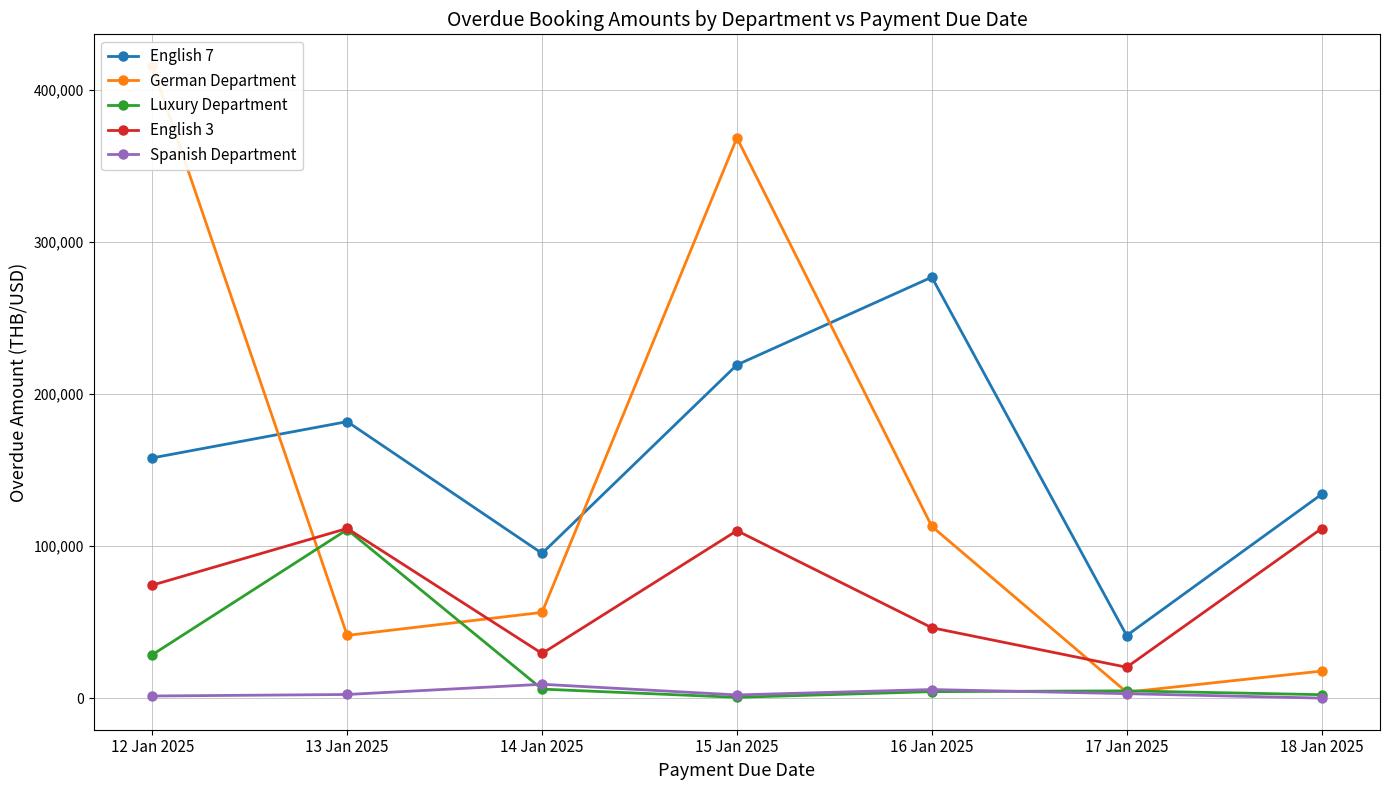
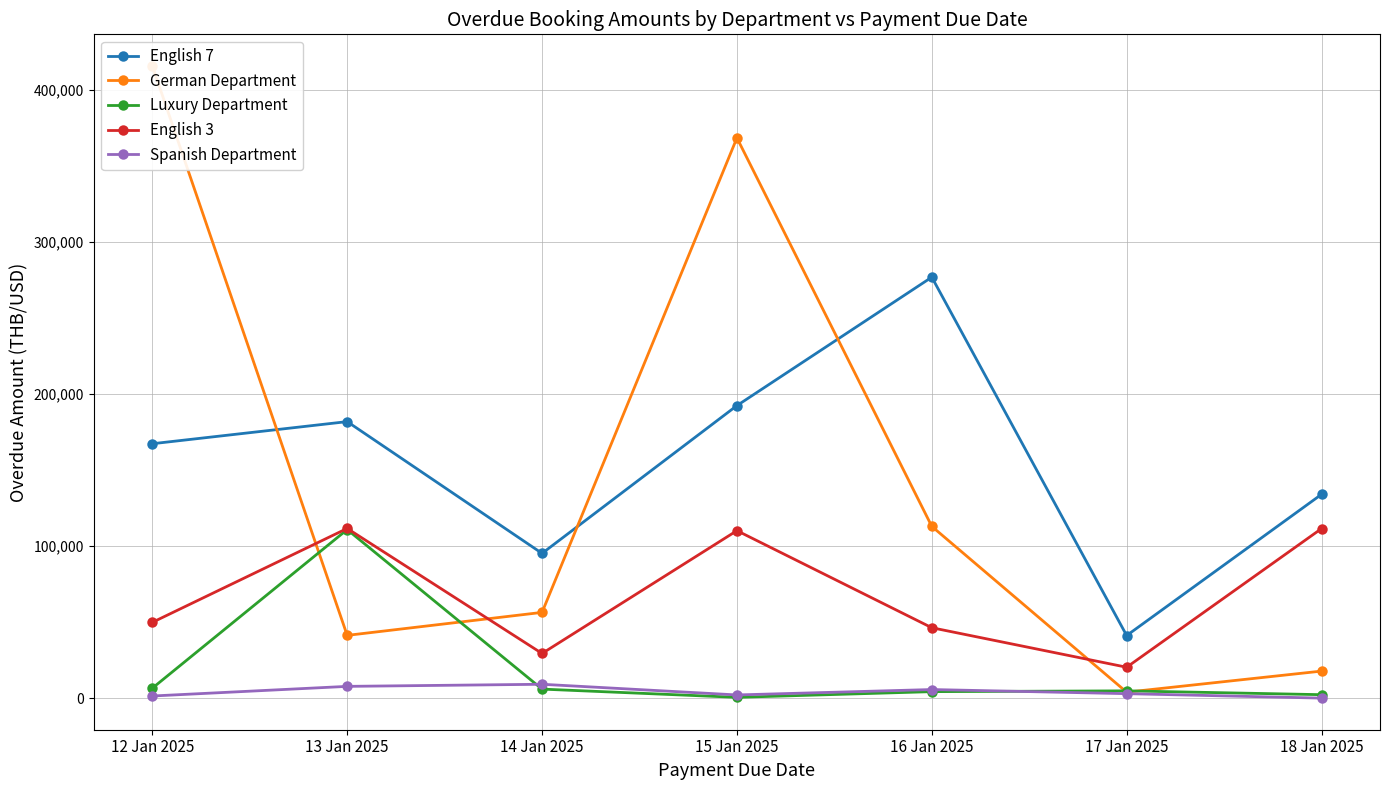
English 7, 12 Jan 2025: 158,000 -> 167,000
Luxury Department, 12 Jan 2025: 29,000 -> 7,000
English 3, 12 Jan 2025: 74,000 -> 50,000
Spanish Department, 13 Jan 2025: 2,000 -> 8,000
English 7, 15 Jan 2025: 219,000 -> 192,000
